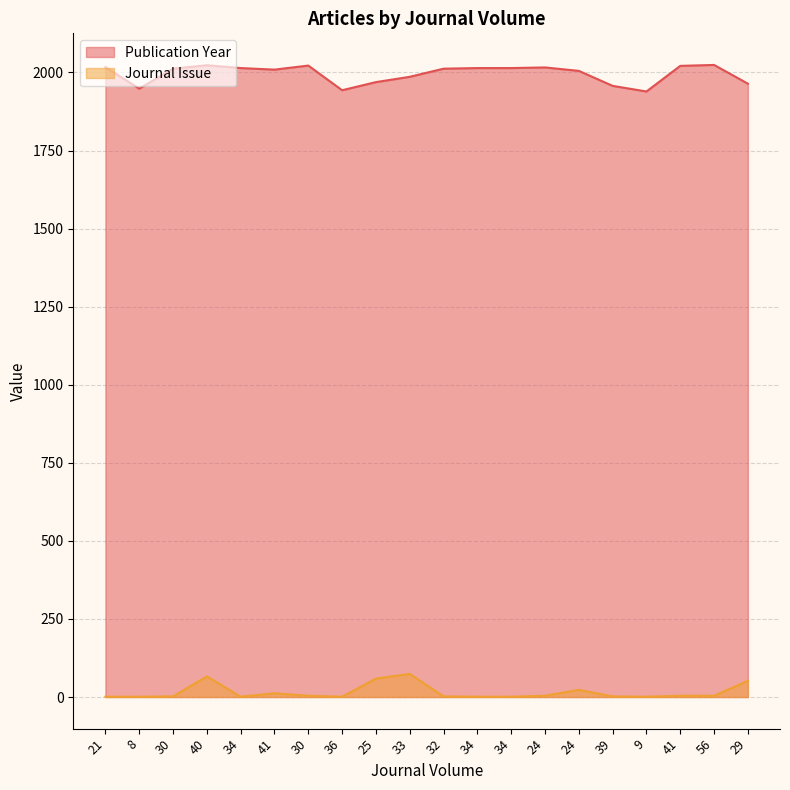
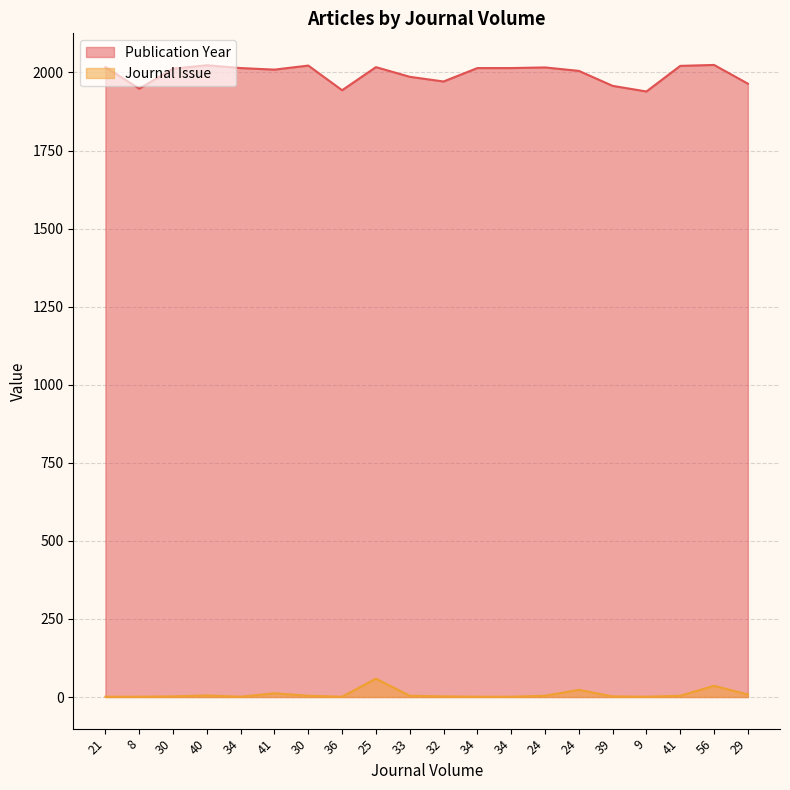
Journal Issue, 40: 70 -> 10
Publication Year, 25: 1970 -> 2020
Journal Issue, 33: 70 -> 0
Publication Year, 32: 2010 -> 1970
Journal Issue, 56: 0 -> 40
Journal Issue, 29: 50 -> 10
